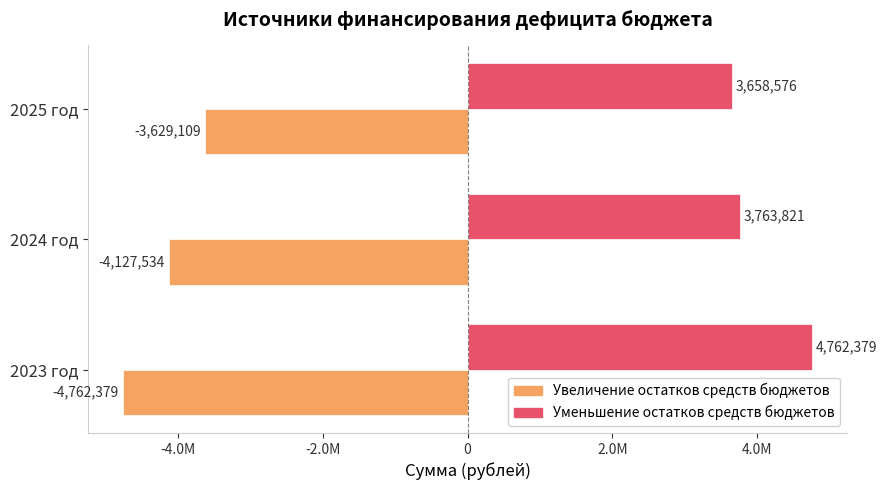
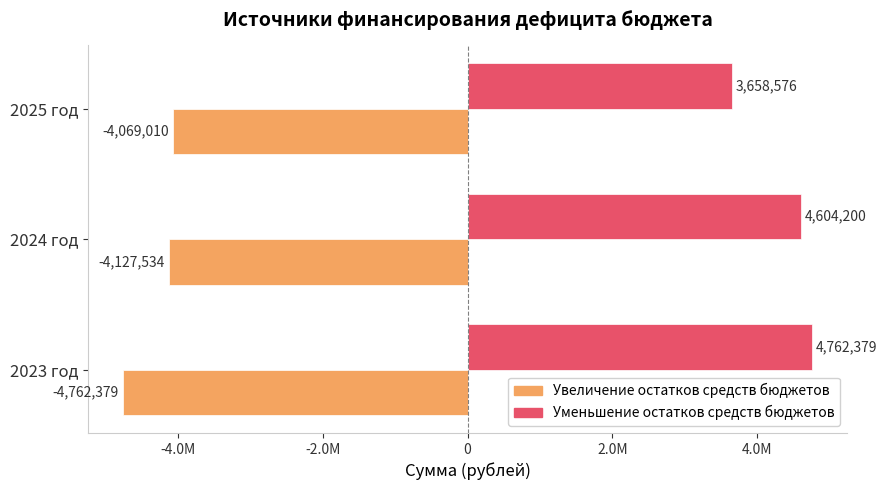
Увеличение остатков средств бюджетов, 2025 год: -3,629,109 -> -4,069,010
Уменьшение остатков средств бюджетов, 2024 год: 3,763,821 -> 4,604,200
